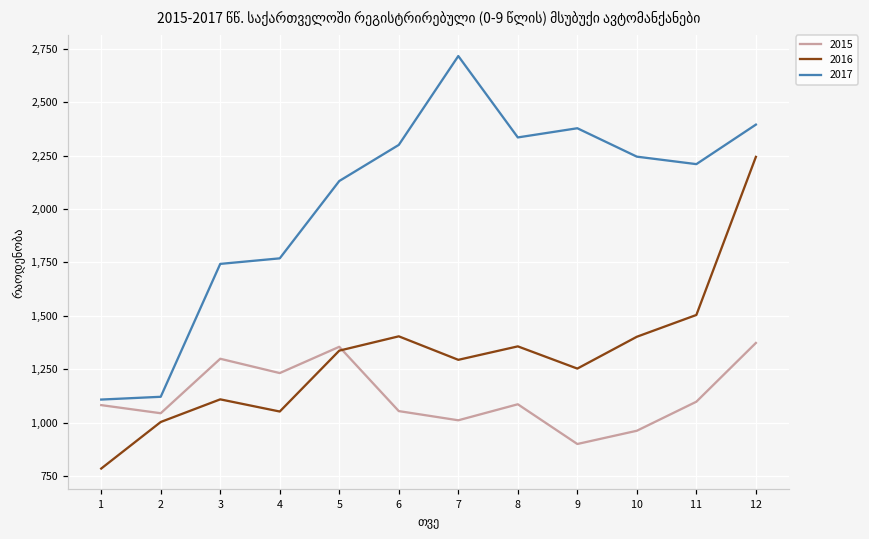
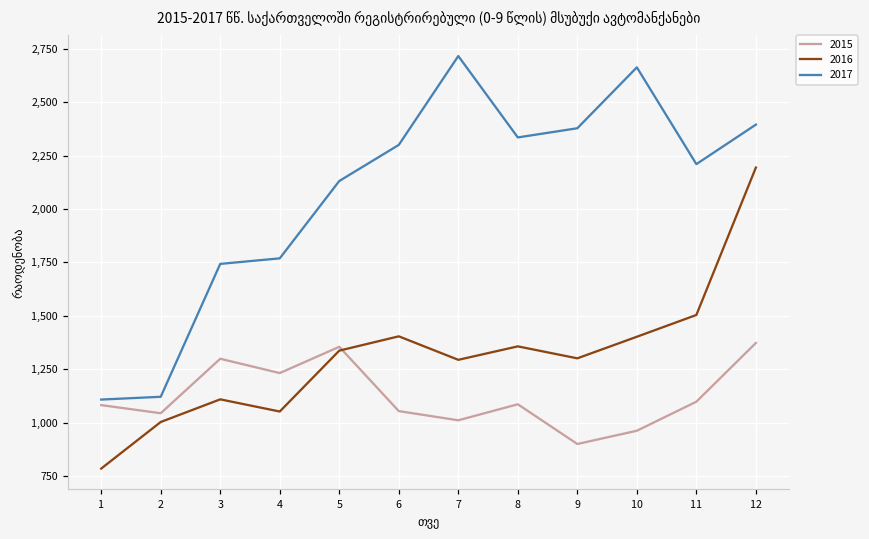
2016, 9: 1,250 -> 1,300
2017, 10: 2,250 -> 2,660
2016, 12: 2,240 -> 2,190
